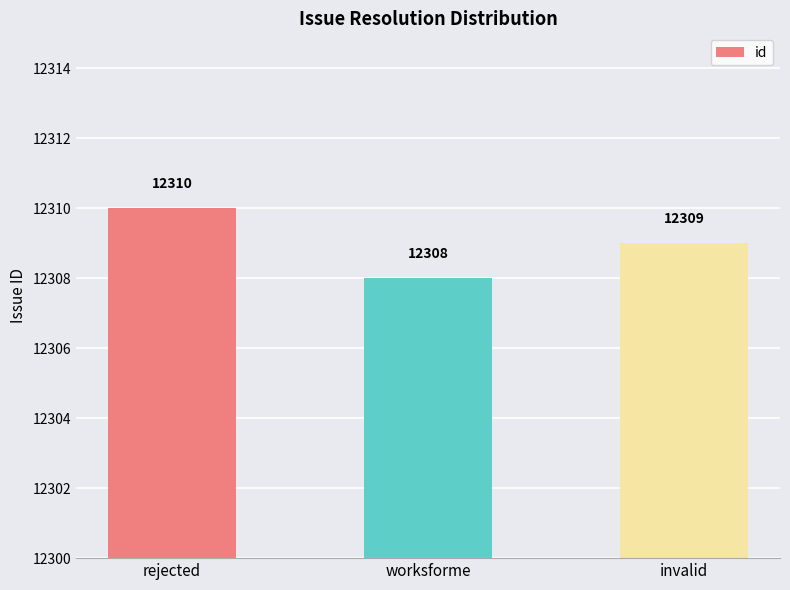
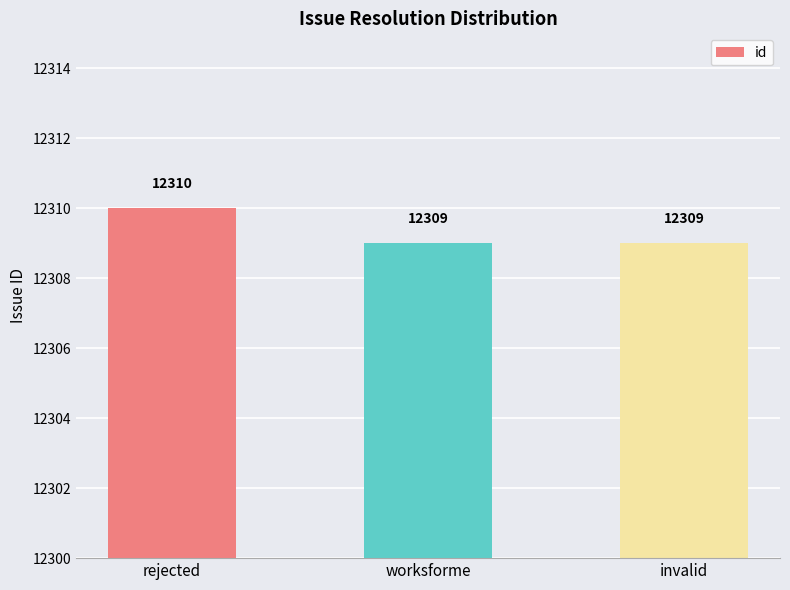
worksforme: 12308 -> 12309
